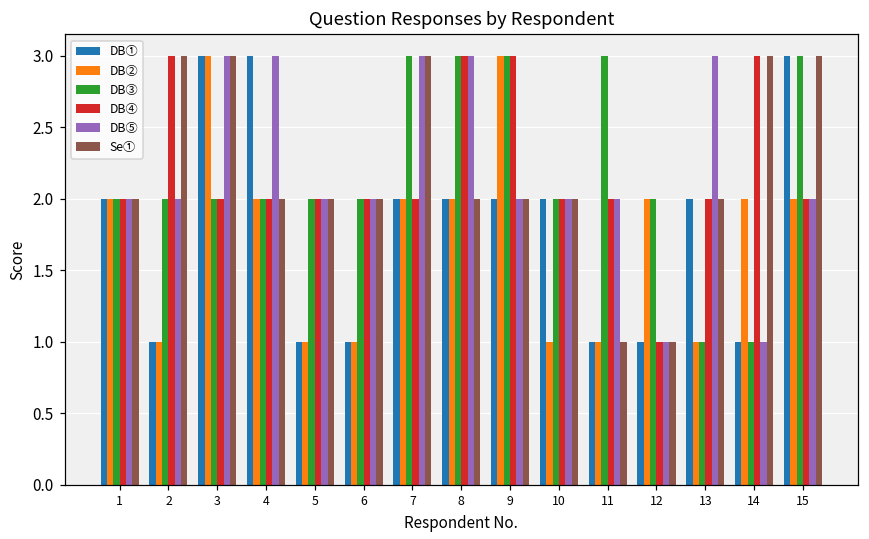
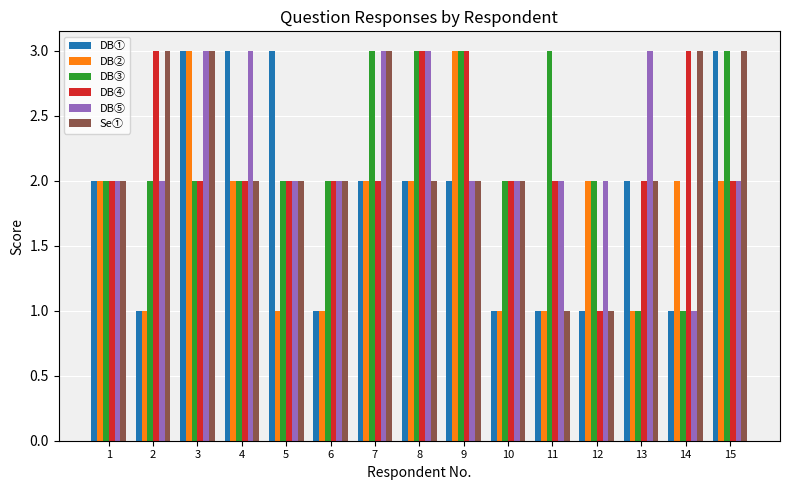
DB①, 5: 1 -> 3
DB①, 10: 2 -> 1
DB⑤, 12: 1 -> 2
